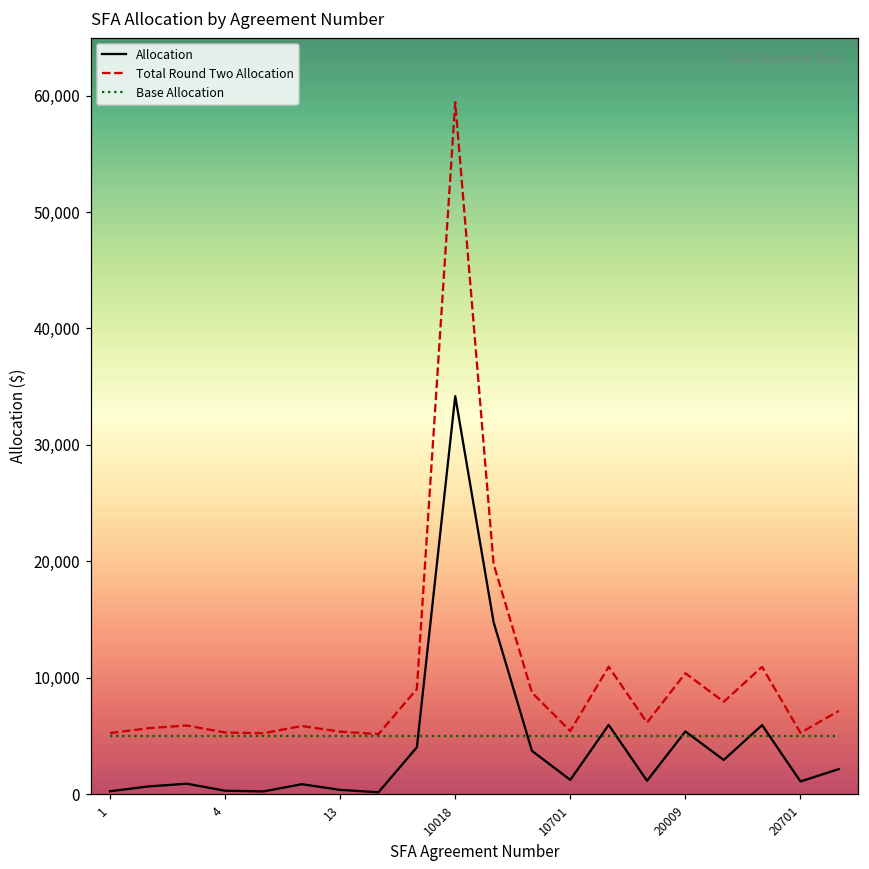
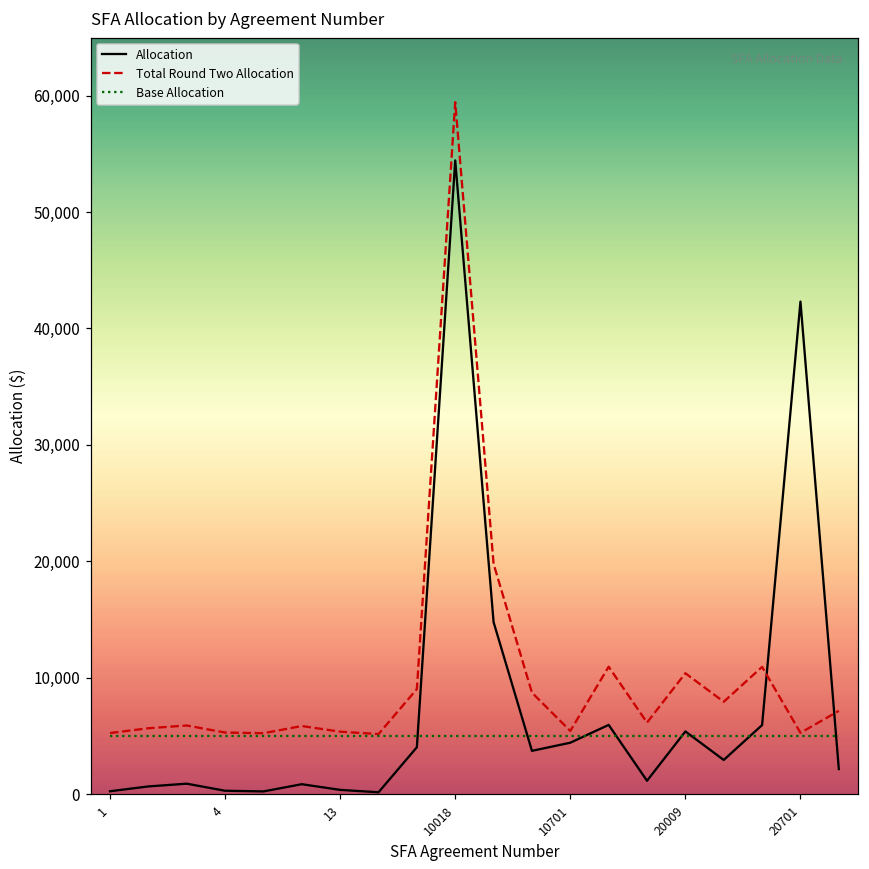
Allocation, 10018: 34,200 -> 54,400
Allocation, 10701: 1,200 -> 4,400
Allocation, 20701: 1,100 -> 42,300
